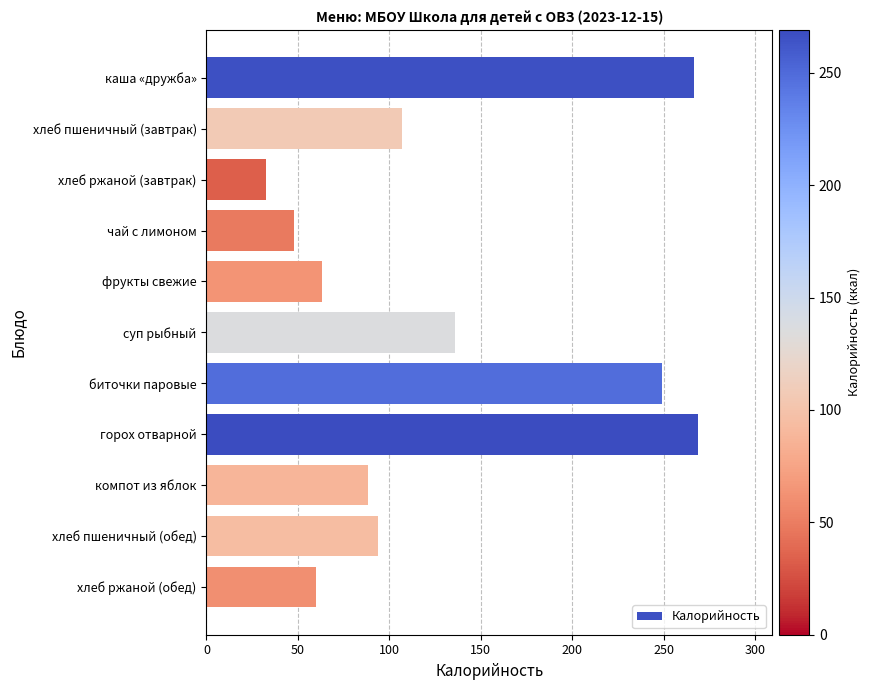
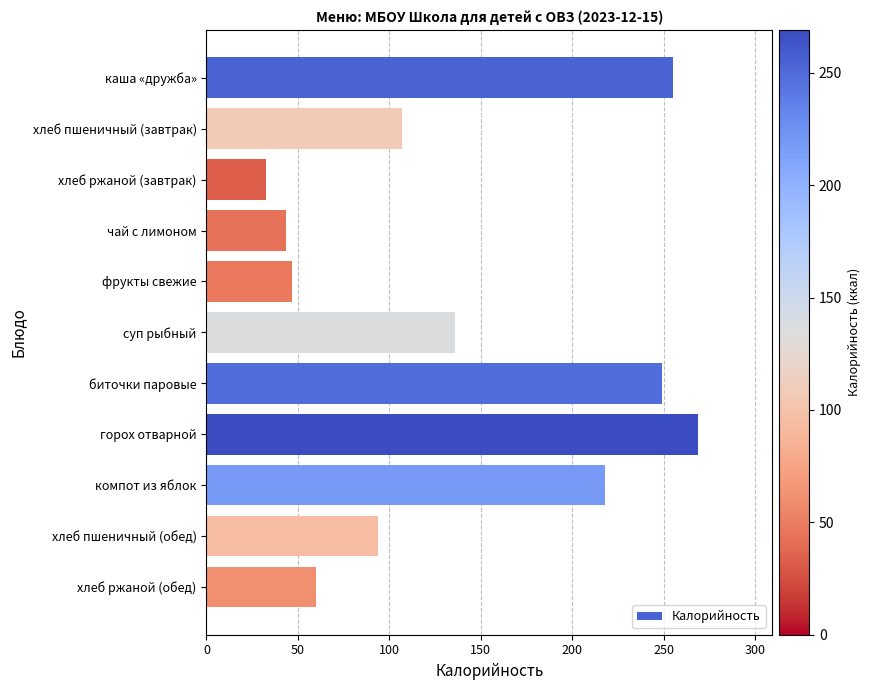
каша «дружба»: 266 -> 255
чай с лимоном: 48 -> 44
фрукты свежие: 63 -> 47
компот из яблок: 88 -> 218
